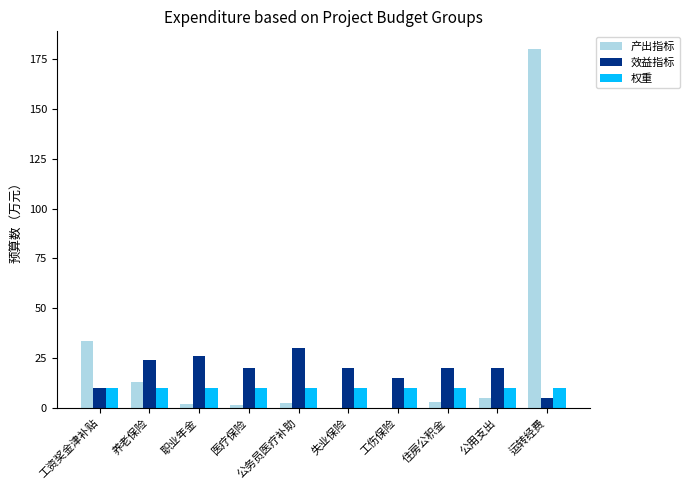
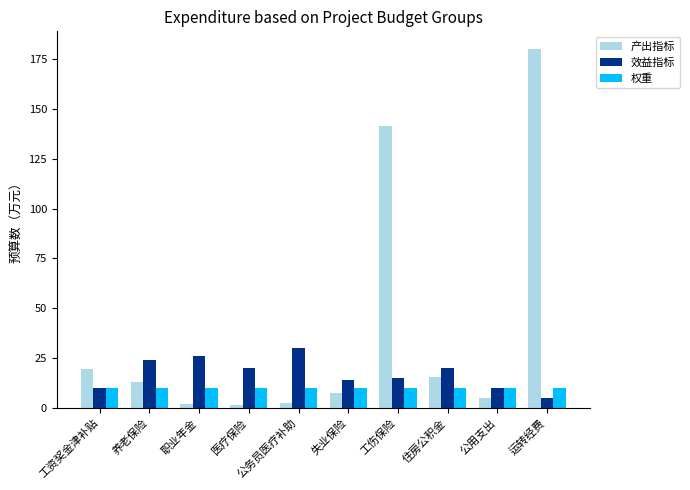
产出指标, 工资奖金津补贴: 33 -> 20
产出指标, 失业保险: 0 -> 8
效益指标, 失业保险: 20 -> 14
产出指标, 工伤保险: 0 -> 142
产出指标, 住房公积金: 3 -> 15
效益指标, 公用支出: 20 -> 10
